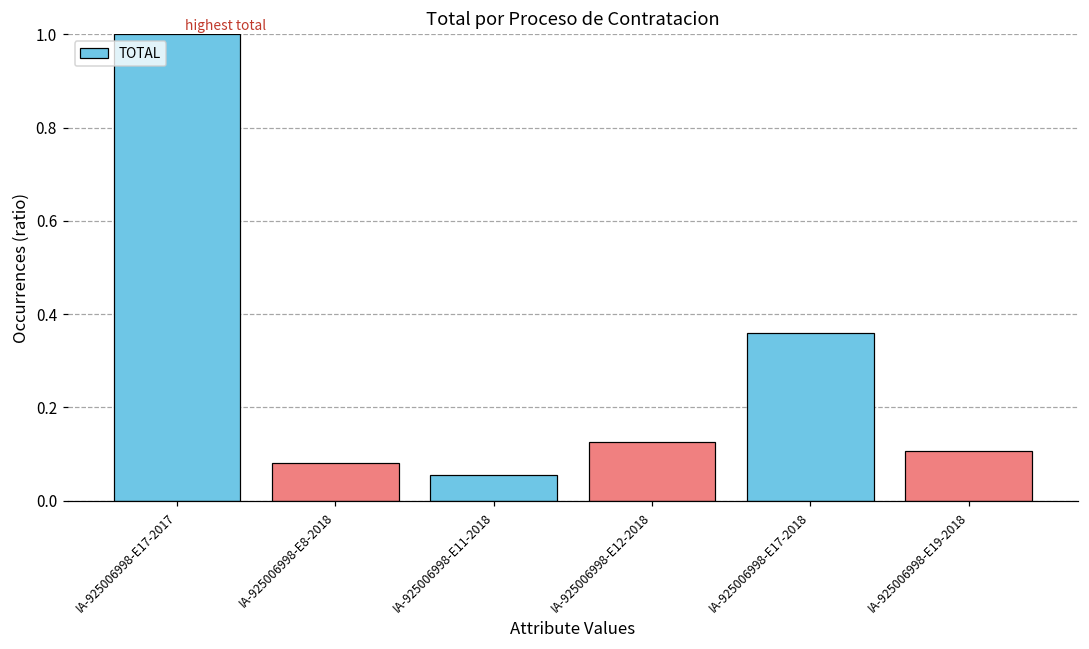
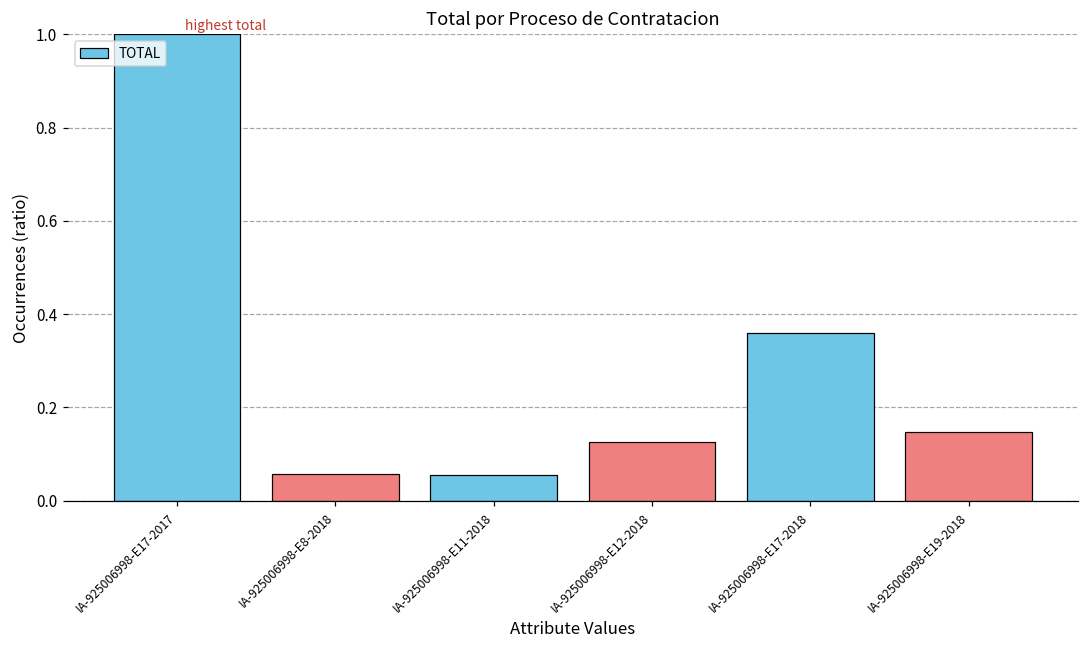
IA-925006998-E8-2018: 0.08 -> 0.06
IA-925006998-E19-2018: 0.11 -> 0.15
